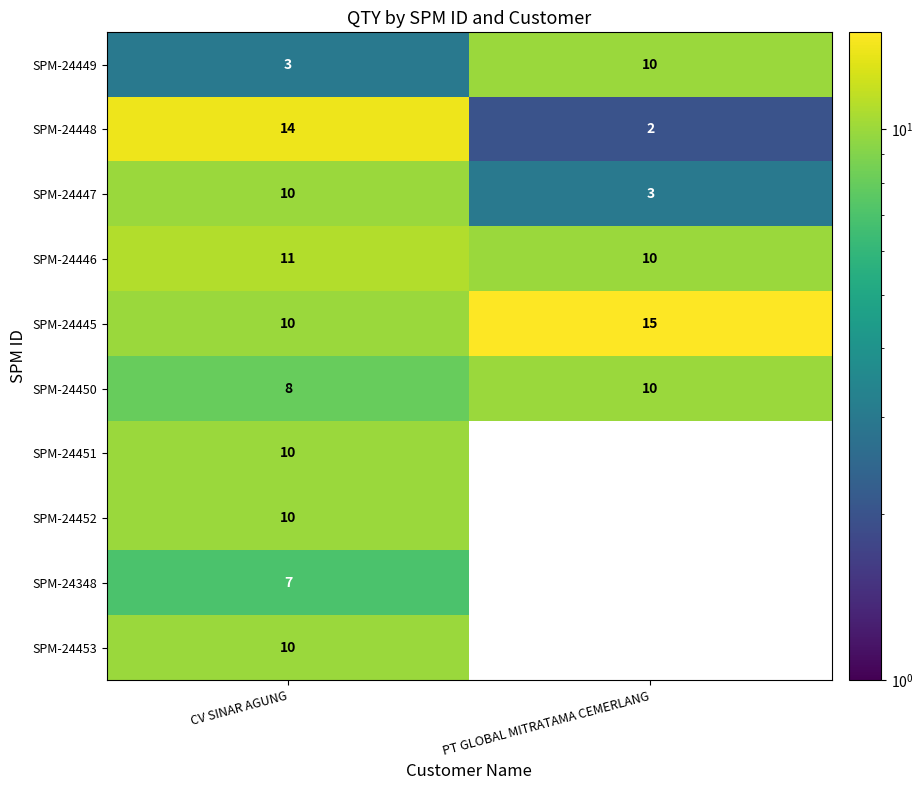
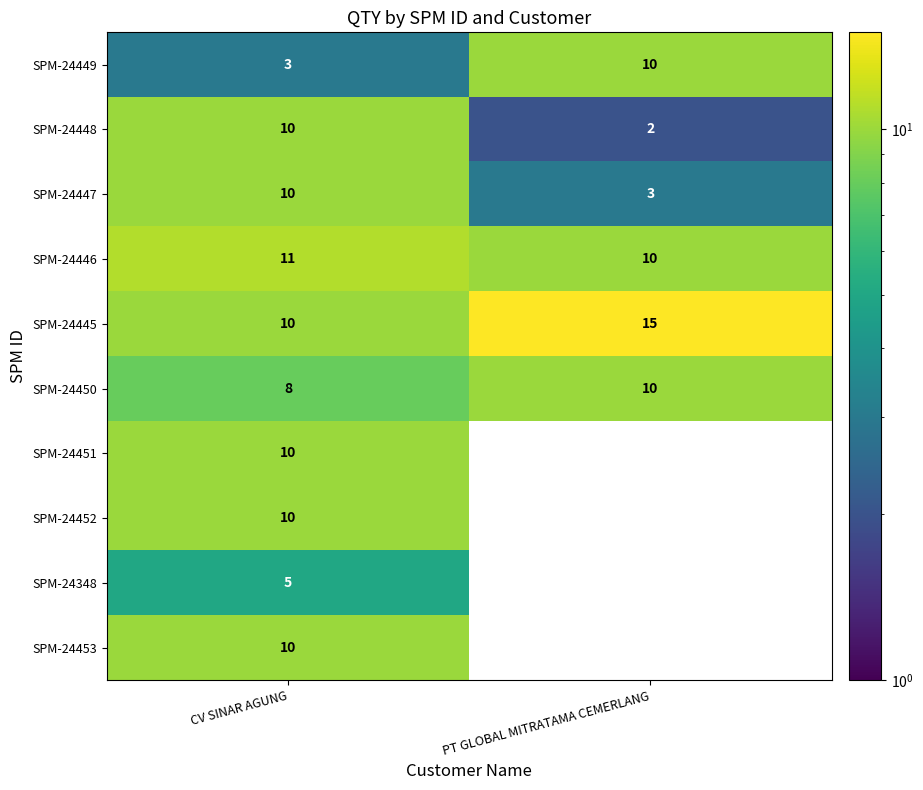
SPM-24448, CV SINAR AGUNG: 14 -> 10
SPM-24348, CV SINAR AGUNG: 7 -> 5
